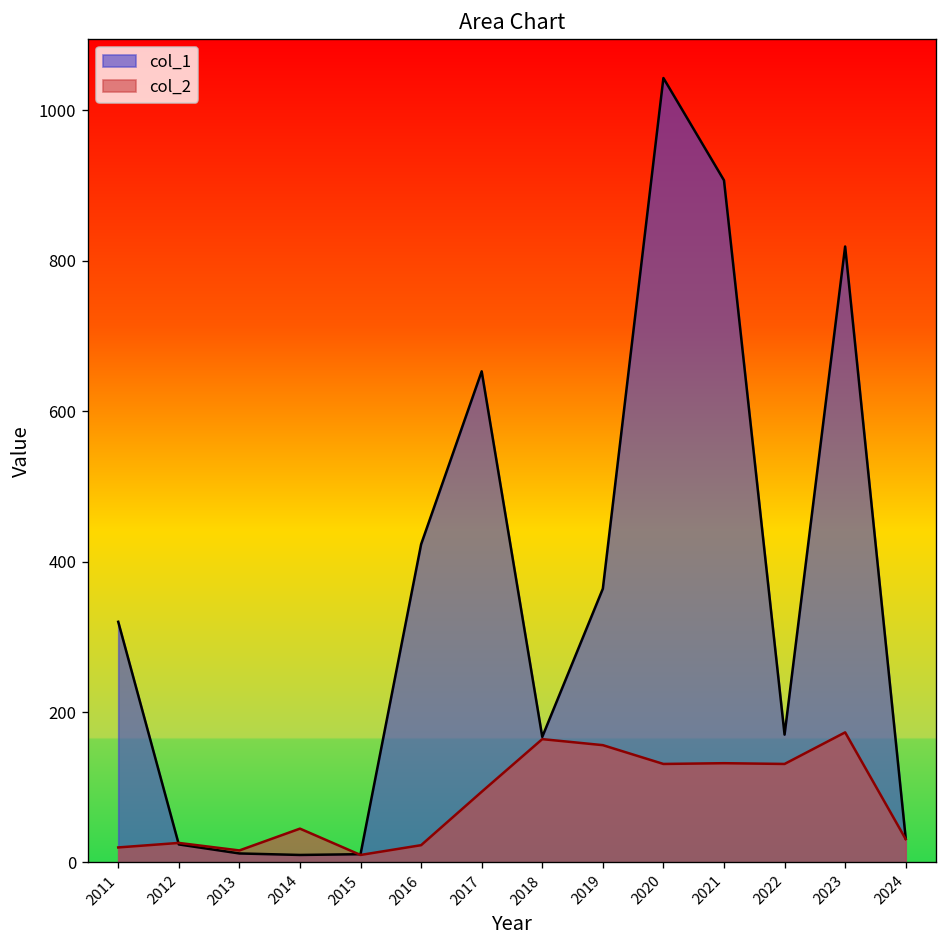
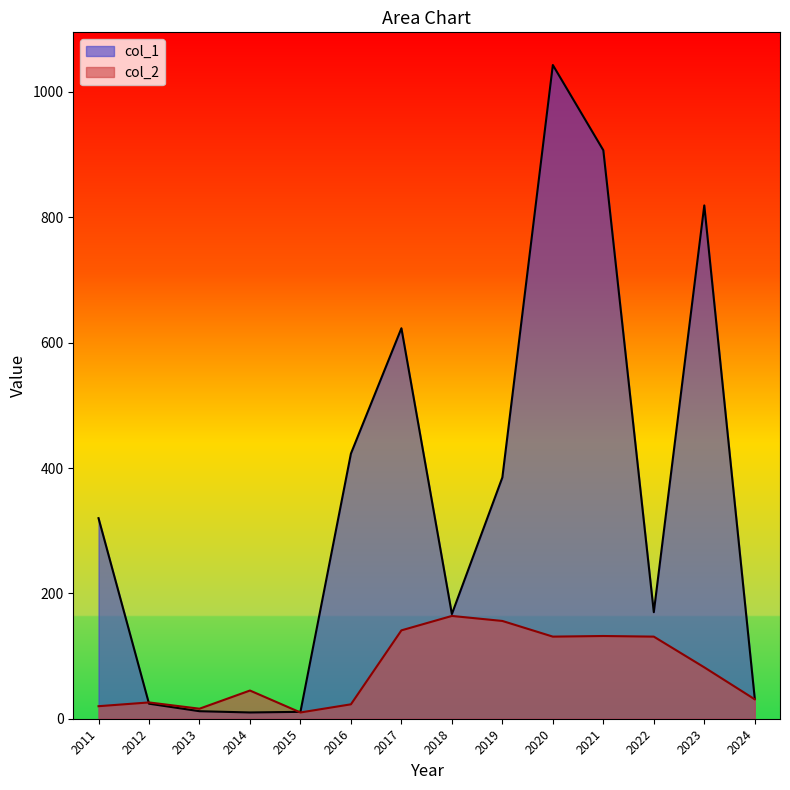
col_1, 2017: 650 -> 620
col_2, 2017: 90 -> 140
col_1, 2019: 360 -> 390
col_2, 2023: 170 -> 80
